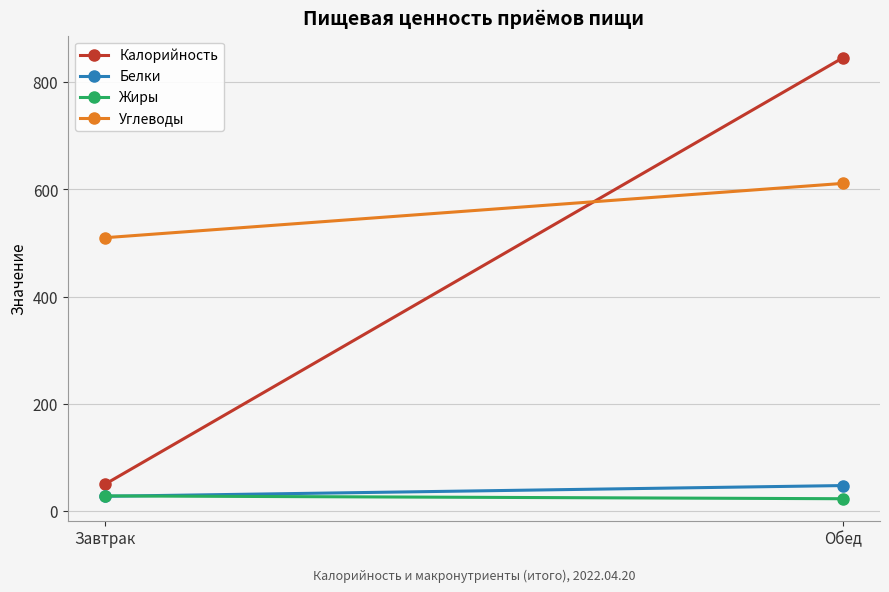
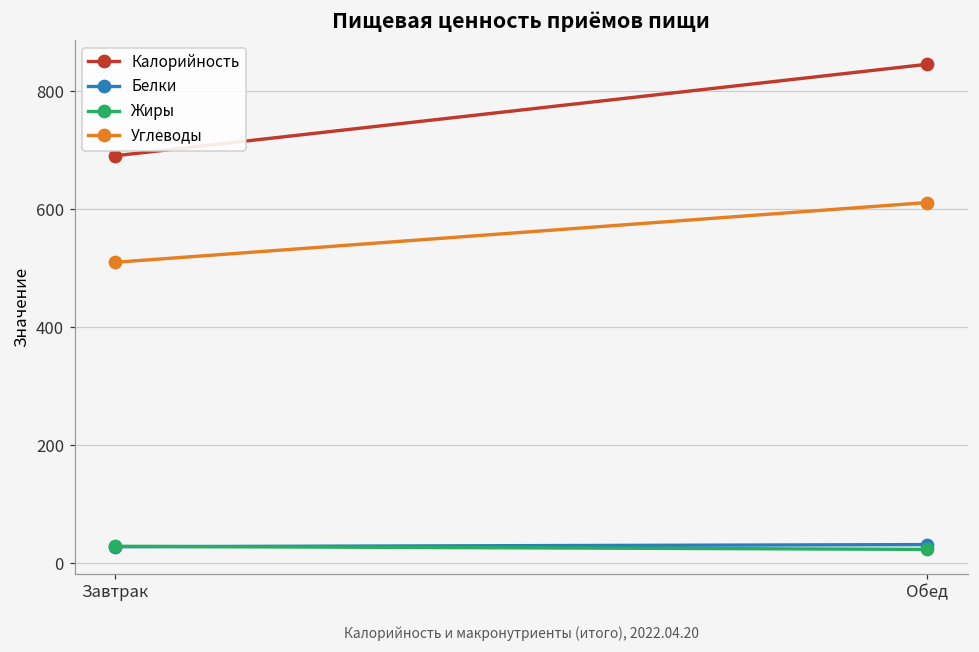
Калорийность, Завтрак: 50 -> 690
Белки, Обед: 50 -> 30
